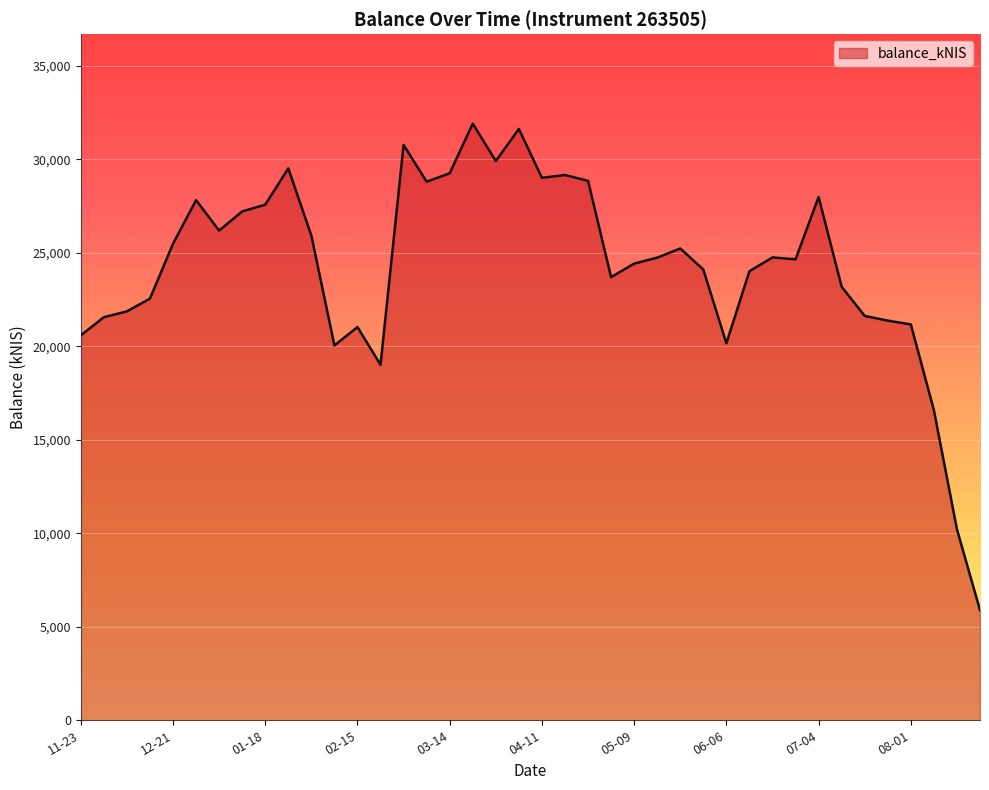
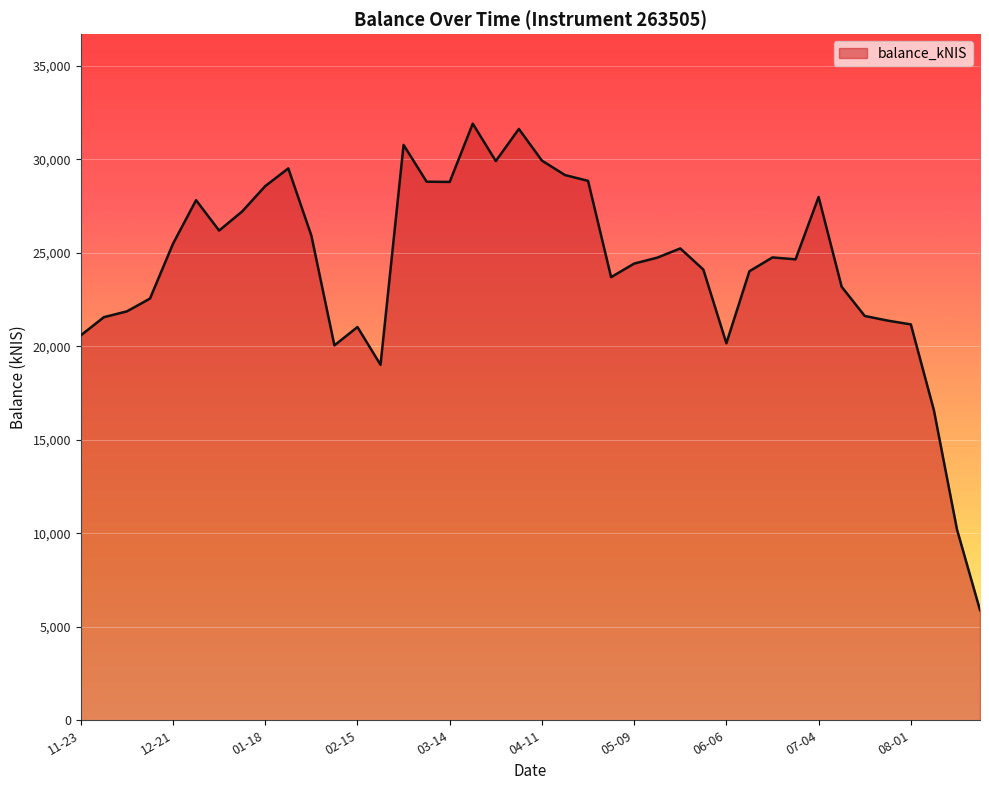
01-18: 27,600 -> 28,600
03-14: 29,300 -> 28,800
04-11: 29,000 -> 29,900
